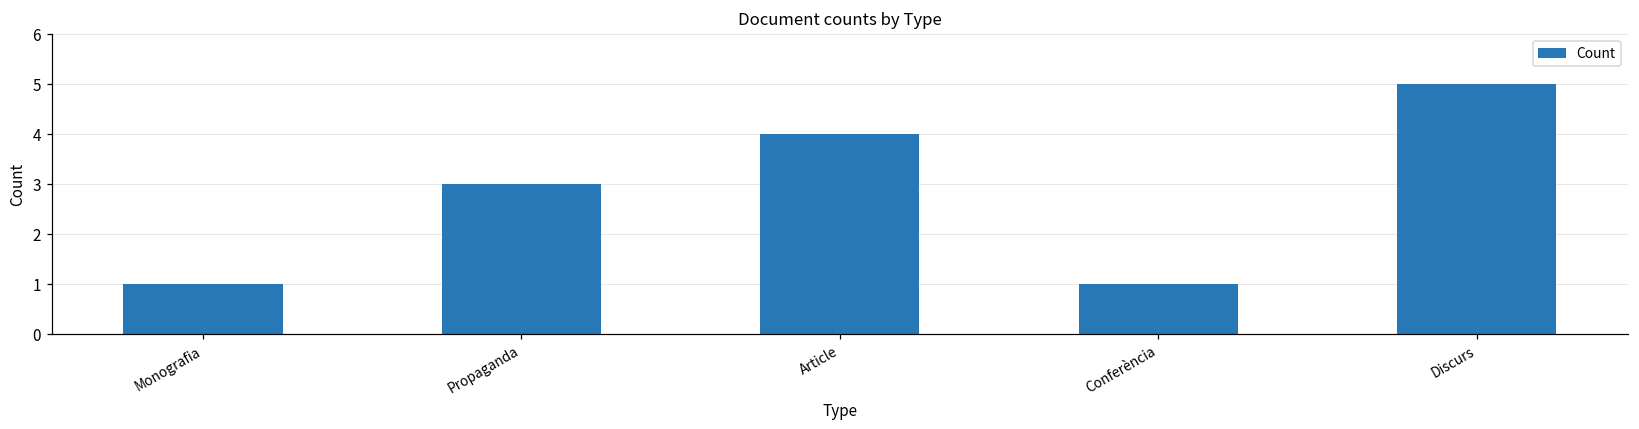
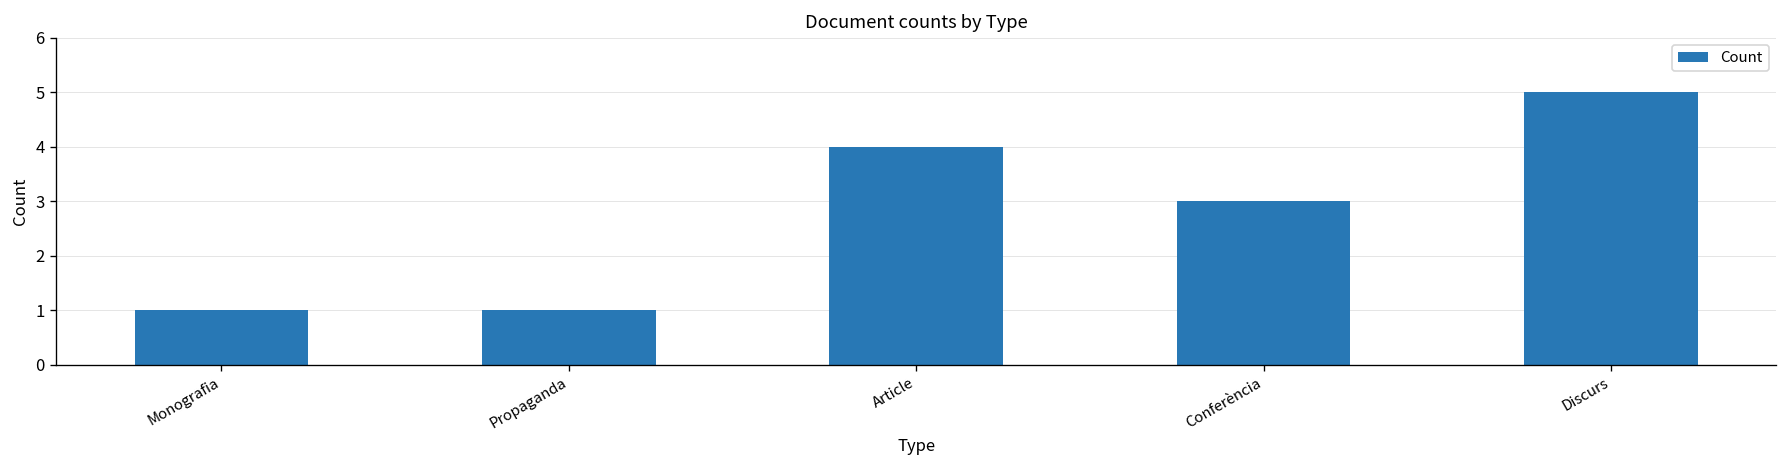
Propaganda: 3 -> 1
Conferència: 1 -> 3
